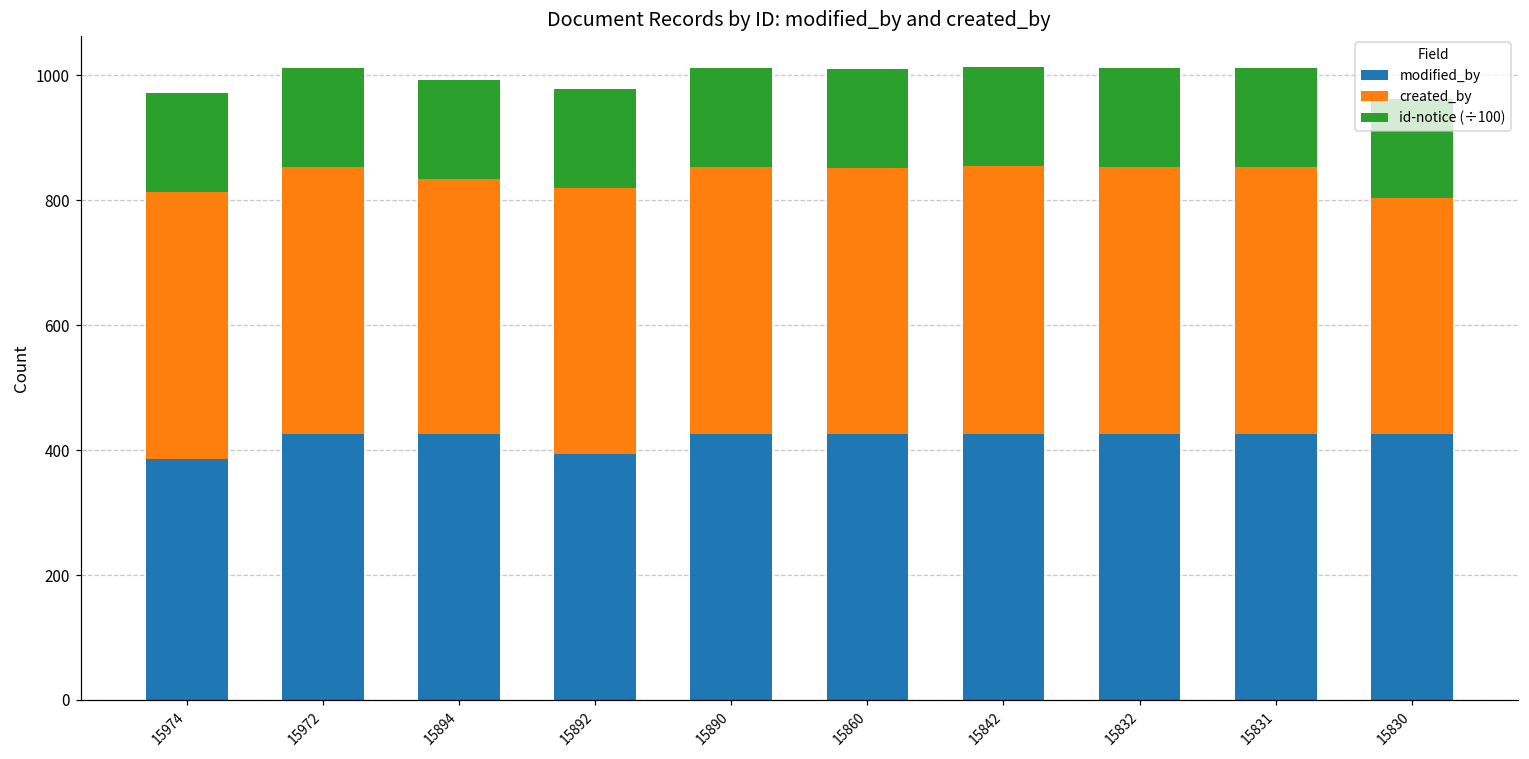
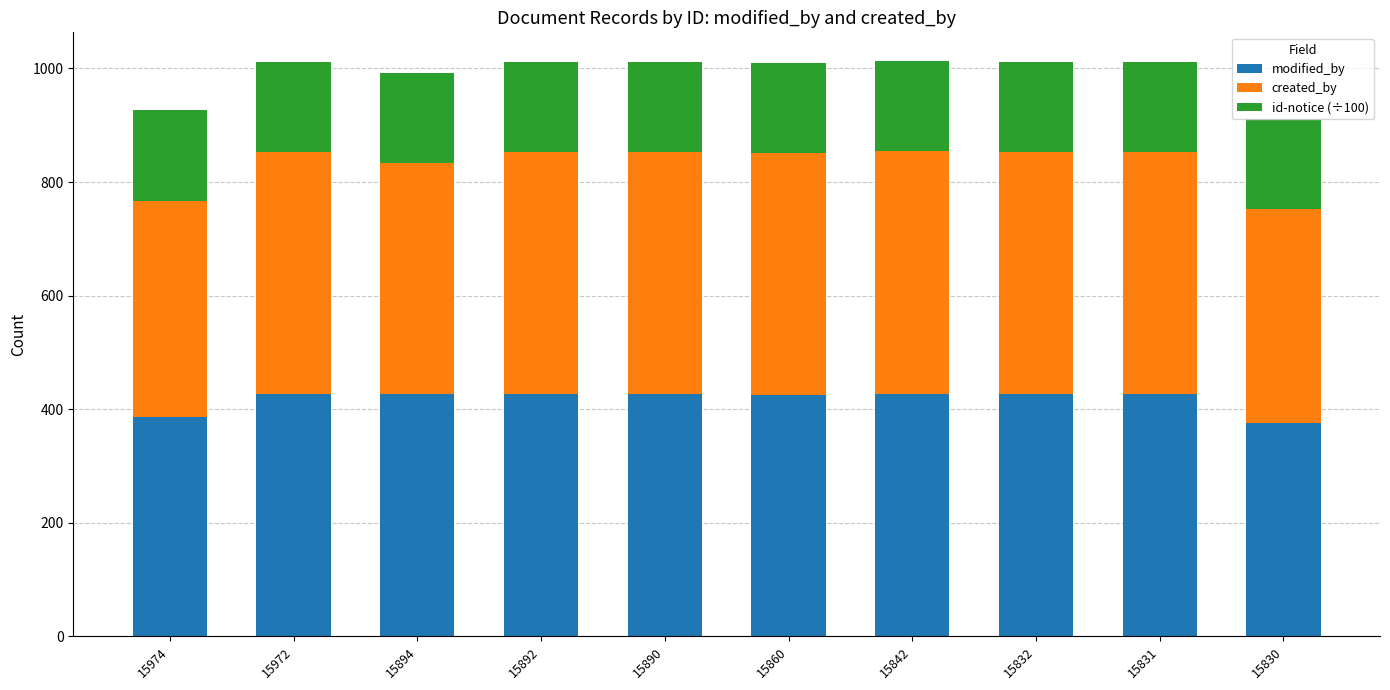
created_by, 15974: 430 -> 380
modified_by, 15892: 390 -> 430
modified_by, 15830: 430 -> 380
